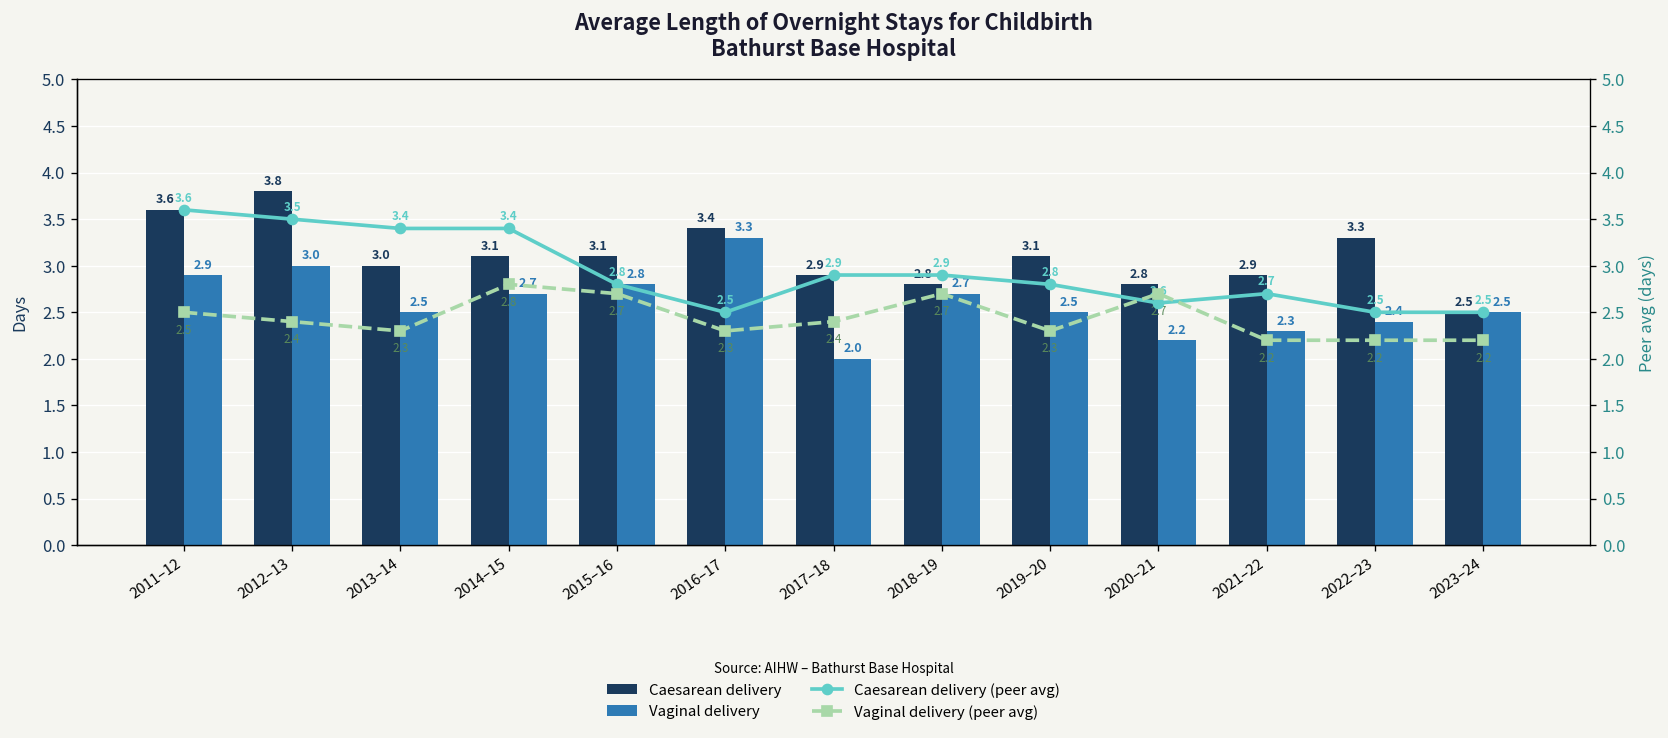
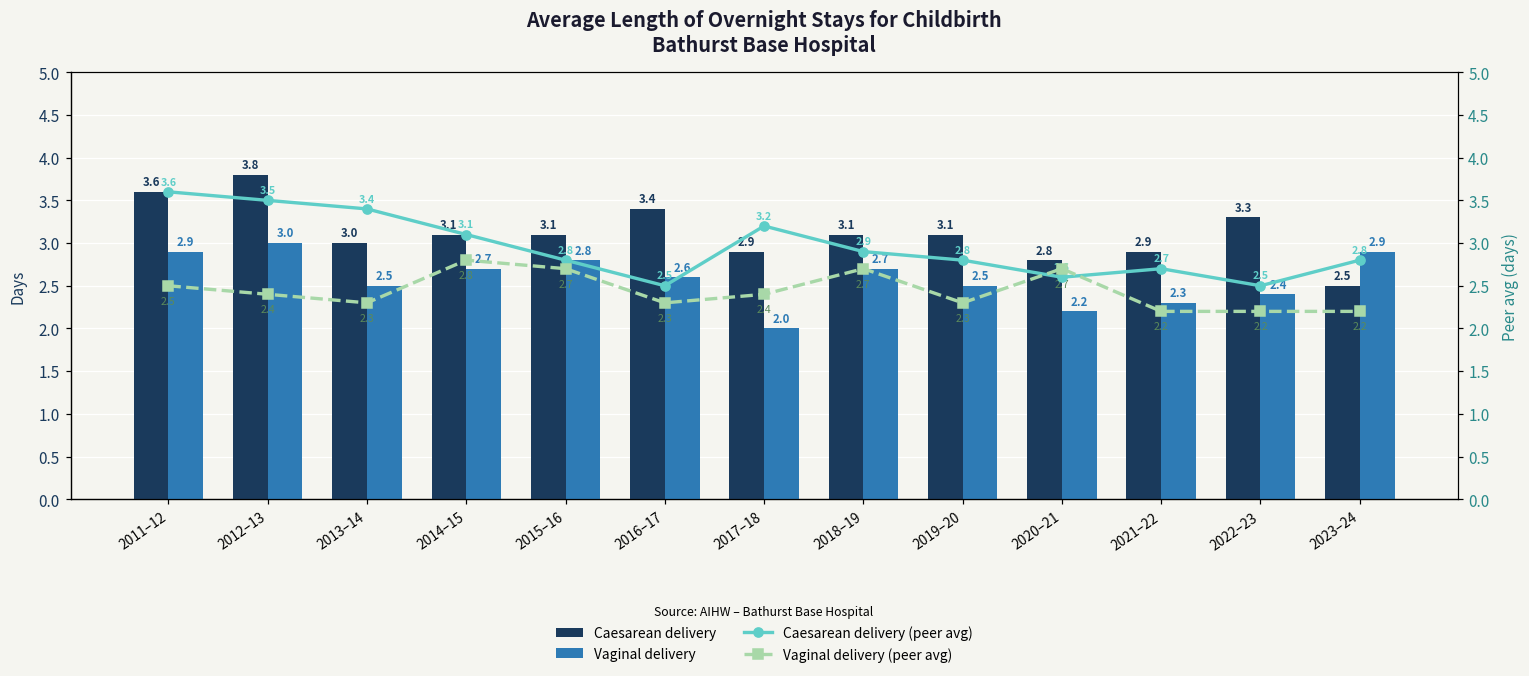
Vaginal delivery, 2016–17: 3.3 -> 2.6
Caesarean delivery, 2018–19: 2.8 -> 3.1
Vaginal delivery, 2023–24: 2.5 -> 2.9
Caesarean delivery (peer avg), 2014–15: 3.4 -> 3.1
Caesarean delivery (peer avg), 2017–18: 2.9 -> 3.2
Caesarean delivery (peer avg), 2023–24: 2.5 -> 2.8
